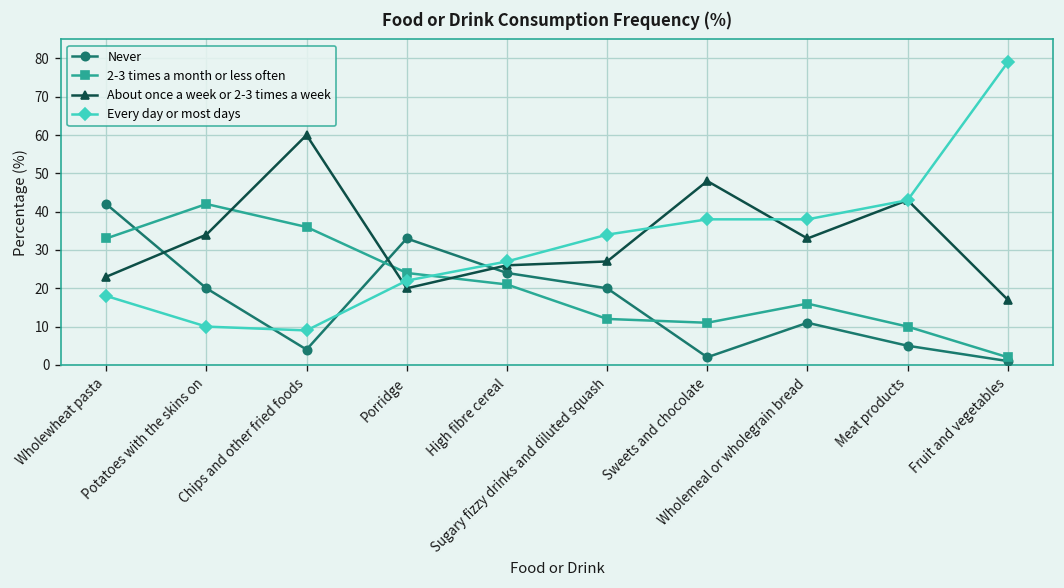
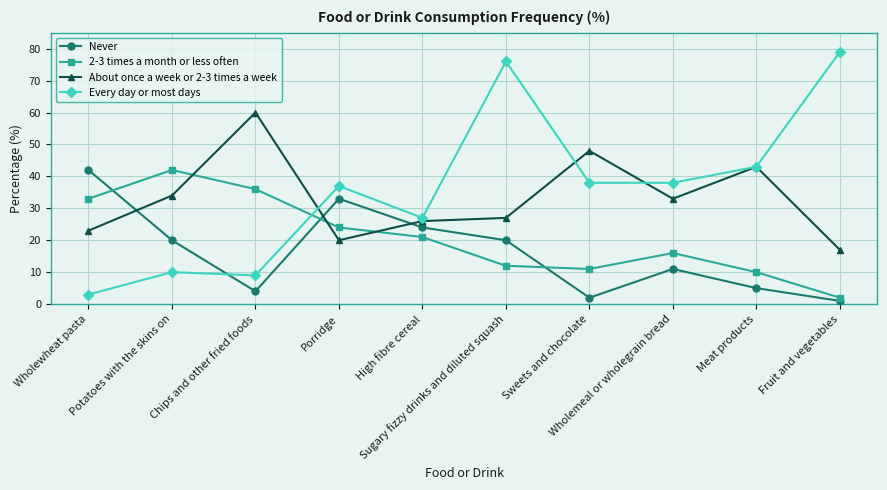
Every day or most days, Wholewheat pasta: 18 -> 3
Every day or most days, Porridge: 22 -> 37
Every day or most days, Sugary fizzy drinks and diluted squash: 34 -> 76
